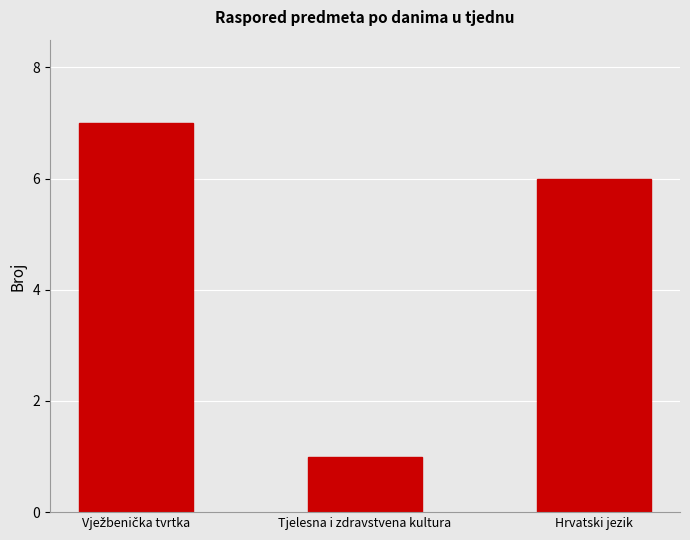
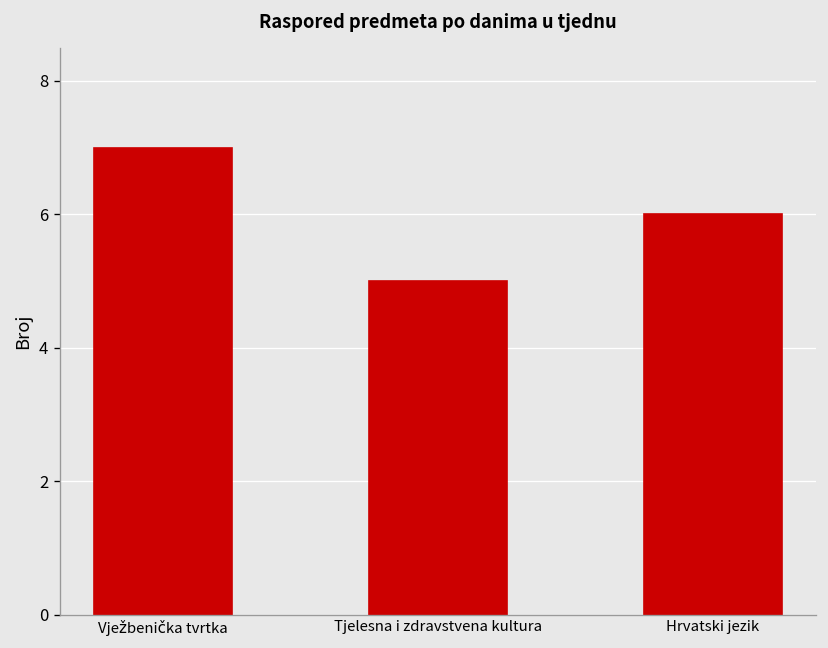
Tjelesna i zdravstvena kultura: 1 -> 5
